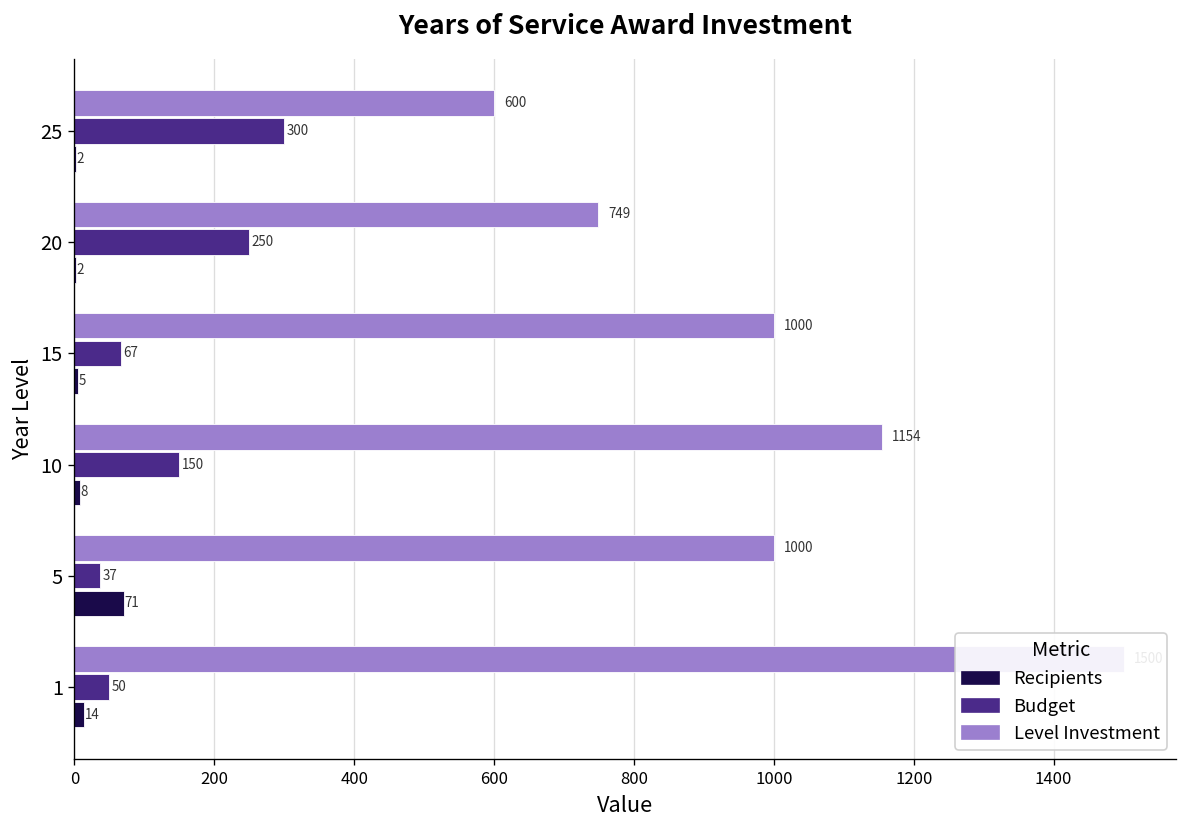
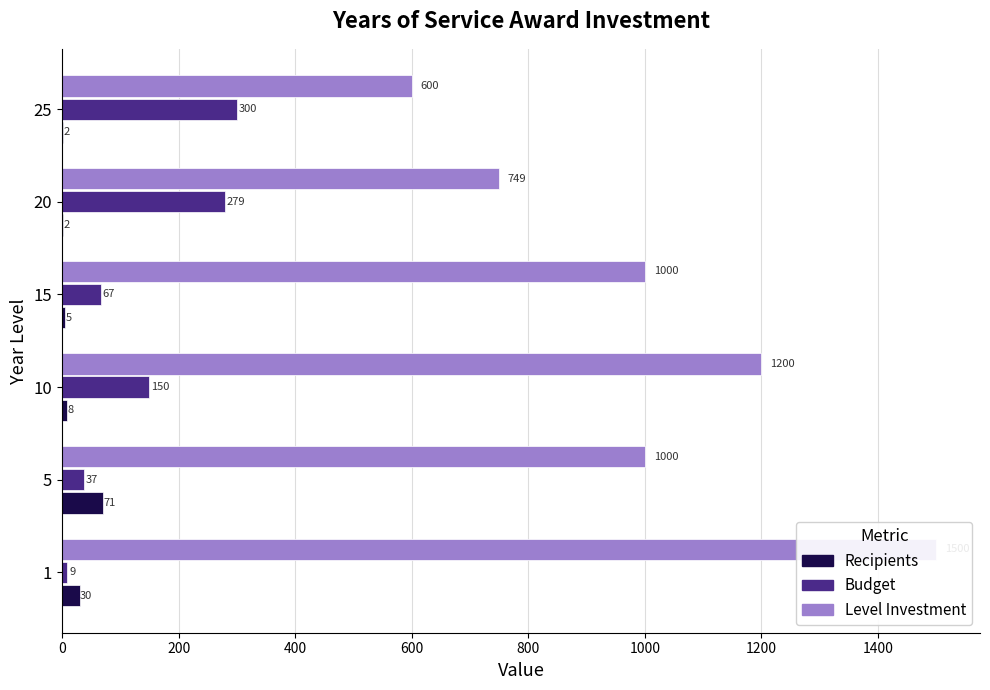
Budget, 20: 250 -> 279
Level Investment, 10: 1154 -> 1200
Budget, 1: 50 -> 9
Recipients, 1: 14 -> 30
